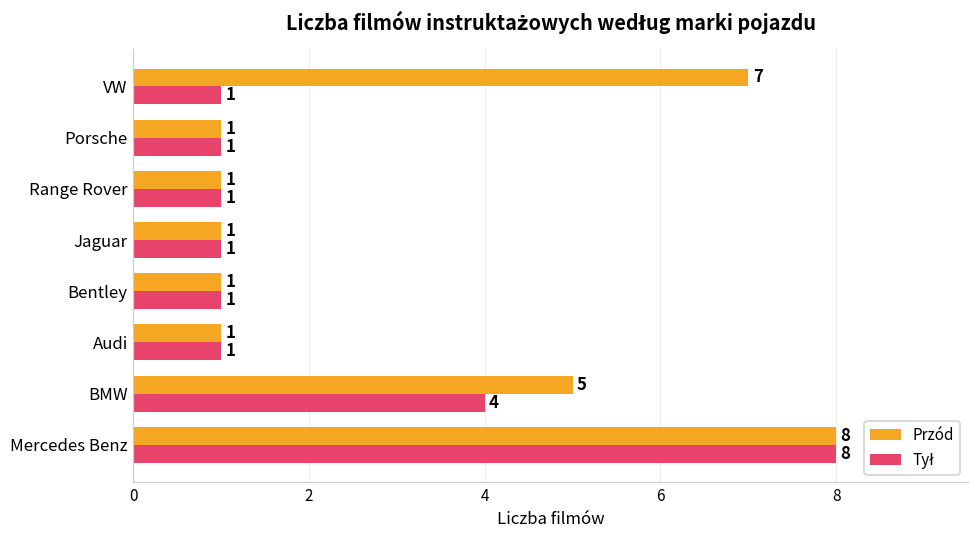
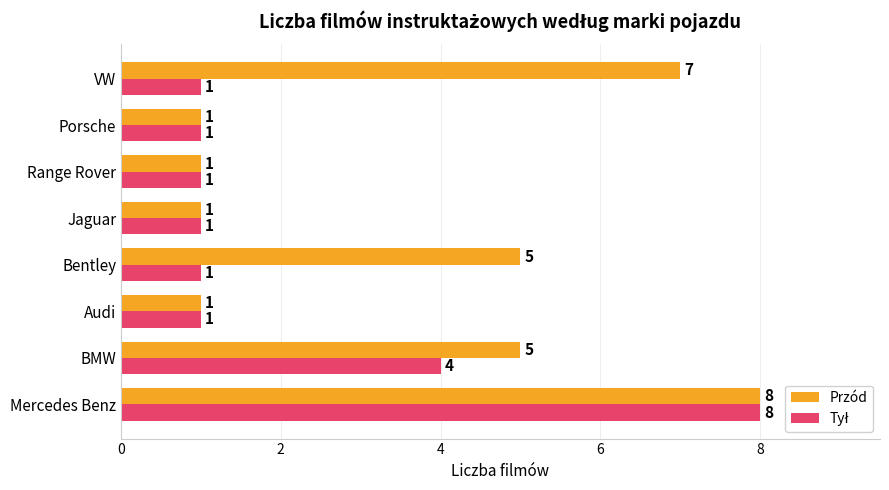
Przód, Bentley: 1 -> 5
